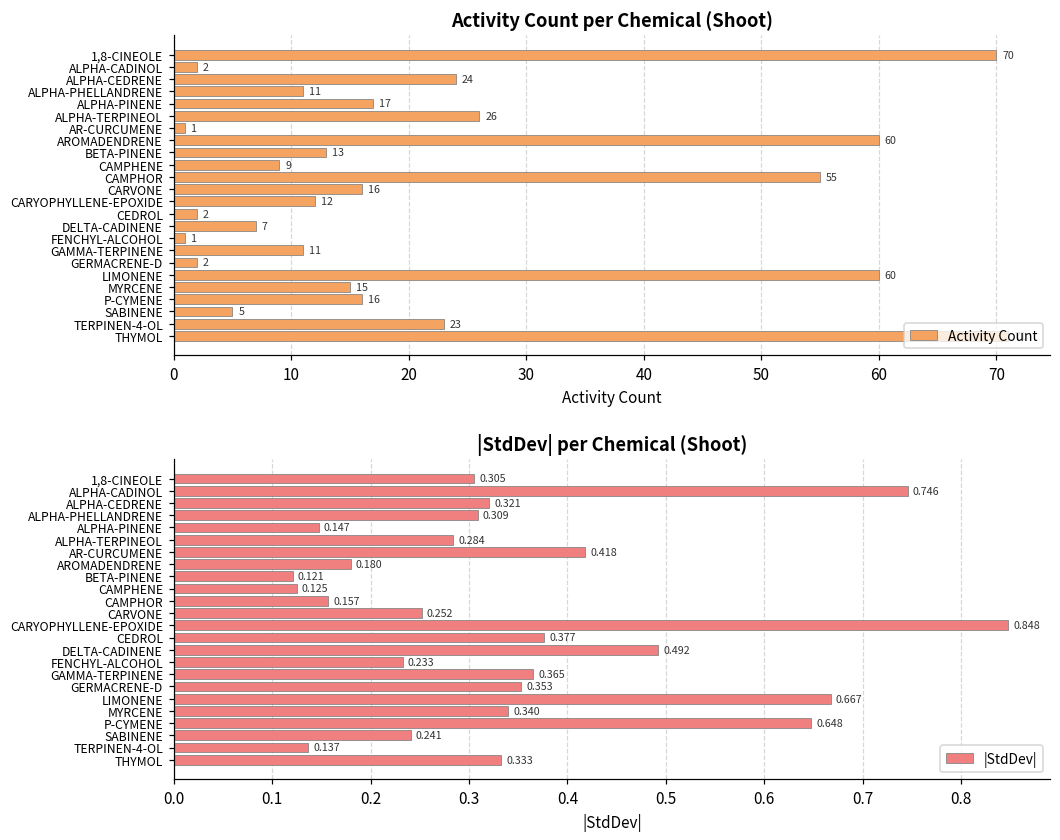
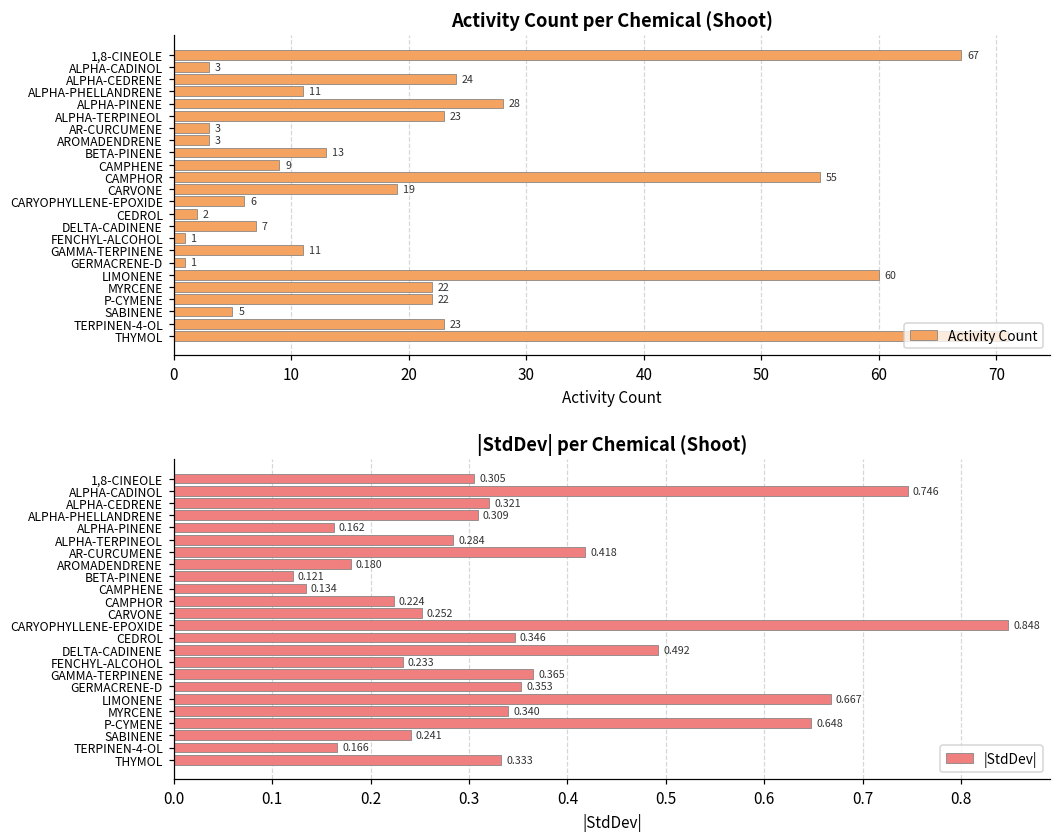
Activity Count per Chemical (Shoot), 1,8-CINEOLE: 70 -> 67
Activity Count per Chemical (Shoot), ALPHA-CADINOL: 2 -> 3
Activity Count per Chemical (Shoot), ALPHA-PINENE: 17 -> 28
Activity Count per Chemical (Shoot), ALPHA-TERPINEOL: 26 -> 23
Activity Count per Chemical (Shoot), AR-CURCUMENE: 1 -> 3
Activity Count per Chemical (Shoot), AROMADENDRENE: 60 -> 3
Activity Count per Chemical (Shoot), CARVONE: 16 -> 19
Activity Count per Chemical (Shoot), CARYOPHYLLENE-EPOXIDE: 12 -> 6
Activity Count per Chemical (Shoot), GERMACRENE-D: 2 -> 1
Activity Count per Chemical (Shoot), MYRCENE: 15 -> 22
Activity Count per Chemical (Shoot), P-CYMENE: 16 -> 22
|StdDev| per Chemical (Shoot), ALPHA-PINENE: 0.147 -> 0.162
|StdDev| per Chemical (Shoot), CAMPHENE: 0.125 -> 0.134
|StdDev| per Chemical (Shoot), CAMPHOR: 0.157 -> 0.224
|StdDev| per Chemical (Shoot), CEDROL: 0.377 -> 0.346
|StdDev| per Chemical (Shoot), TERPINEN-4-OL: 0.137 -> 0.166
